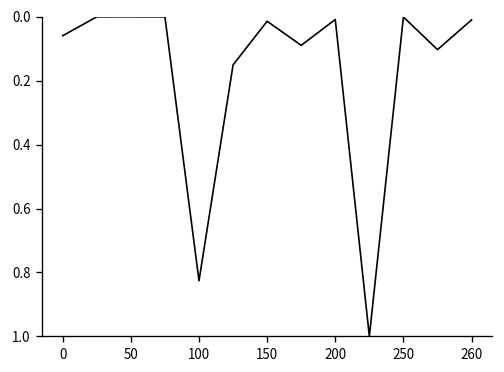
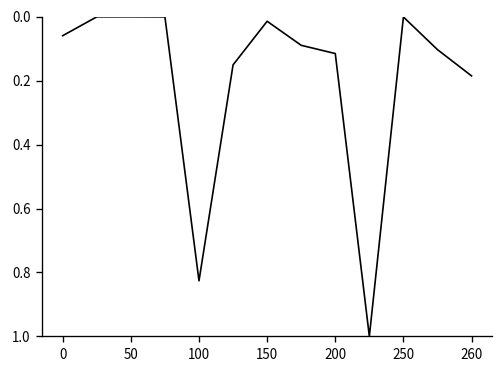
200: 0.01 -> 0.12
260: 0.01 -> 0.18
